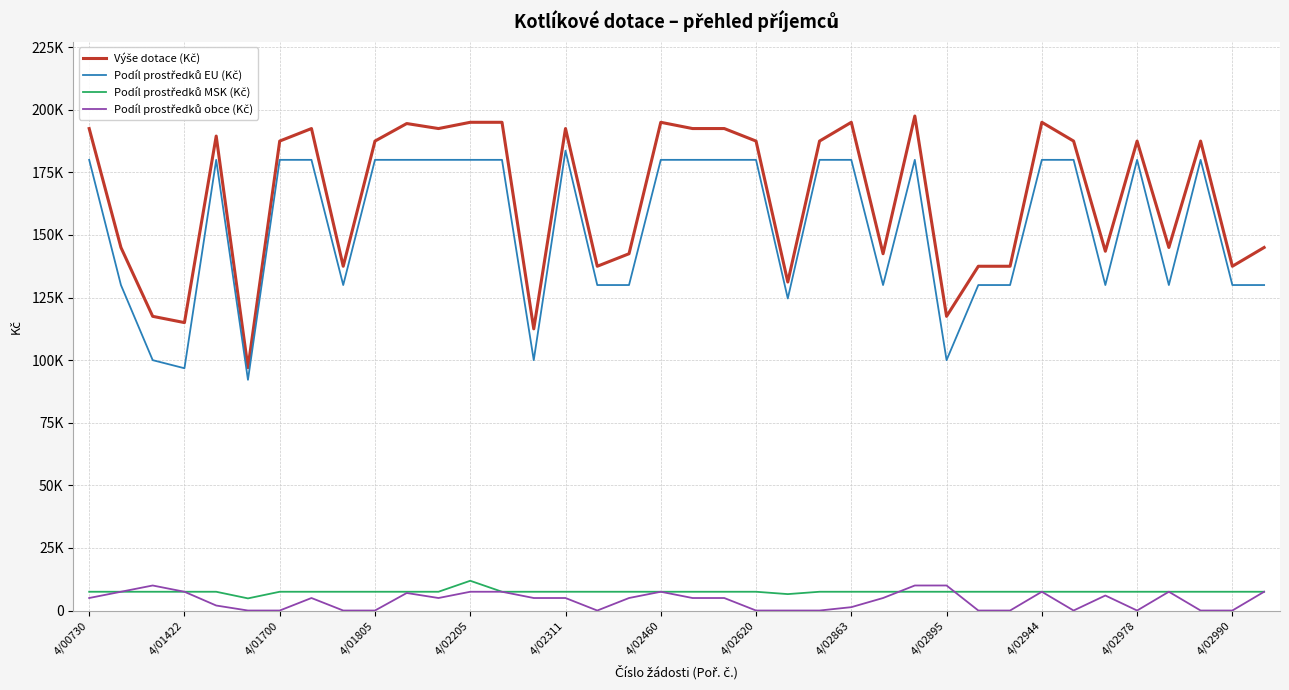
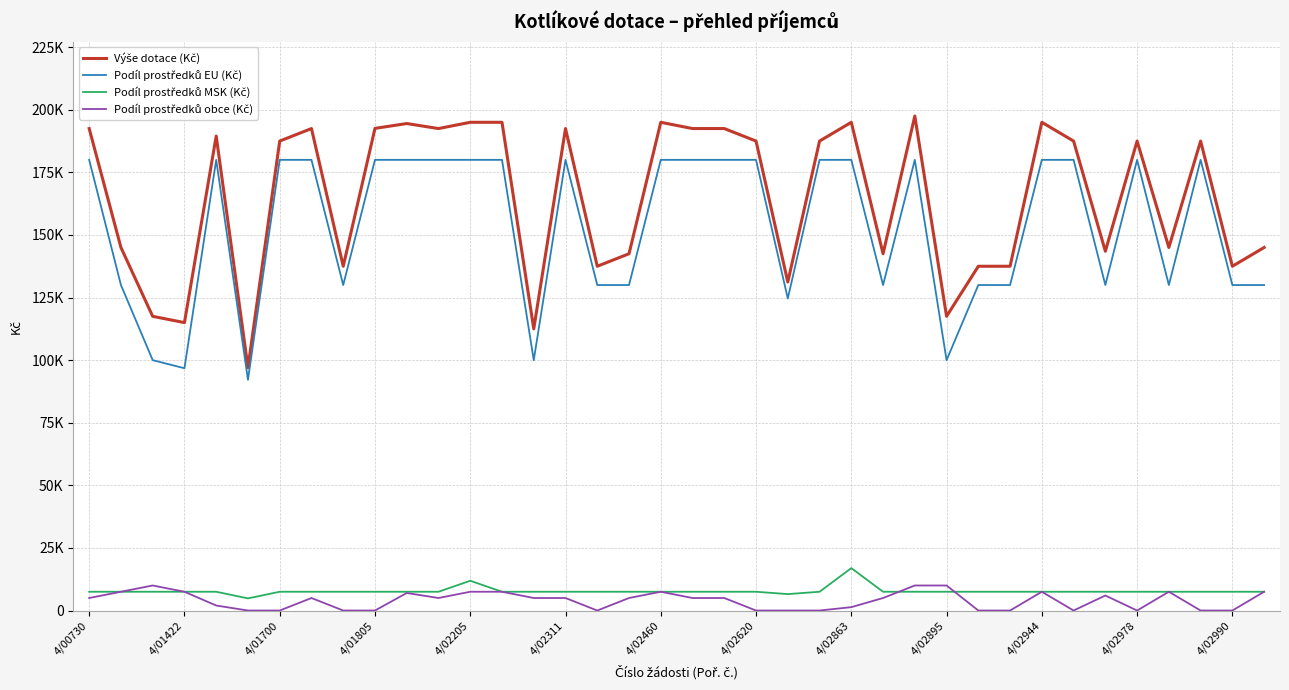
Výše dotace (Kč), 4/01805: 188000 -> 193000
Podíl prostředků EU (Kč), 4/02311: 184000 -> 180000
Podíl prostředků MSK (Kč), 4/02863: 8000 -> 17000
